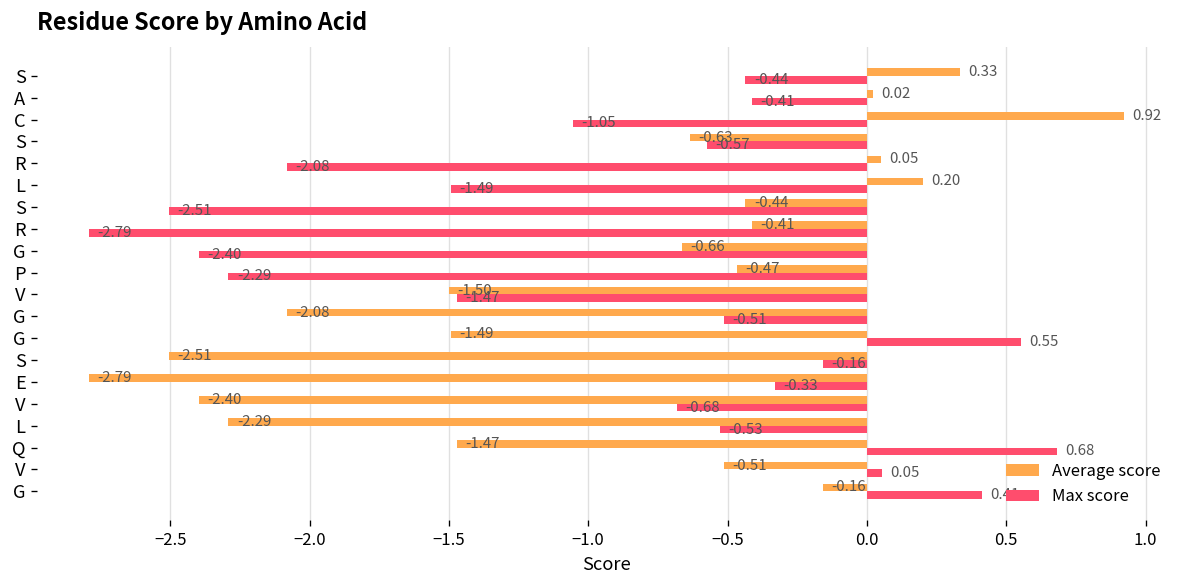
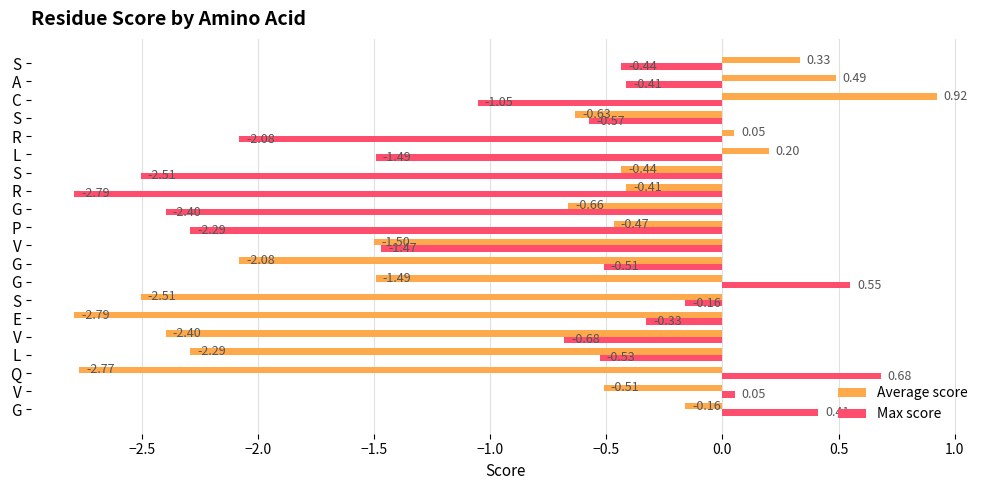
Average score, A: 0.02 -> 0.49
Average score, Q: -1.47 -> -2.77
